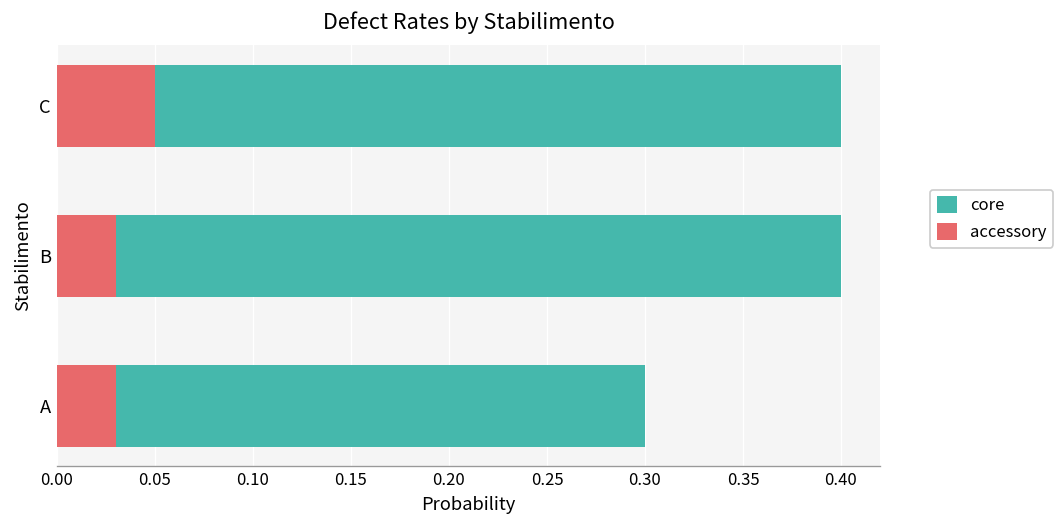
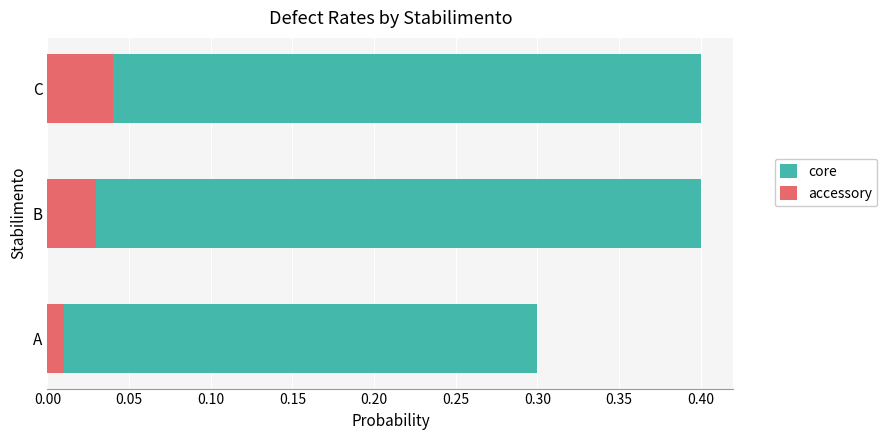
accessory, C: 0.05 -> 0.04
accessory, A: 0.03 -> 0.01
